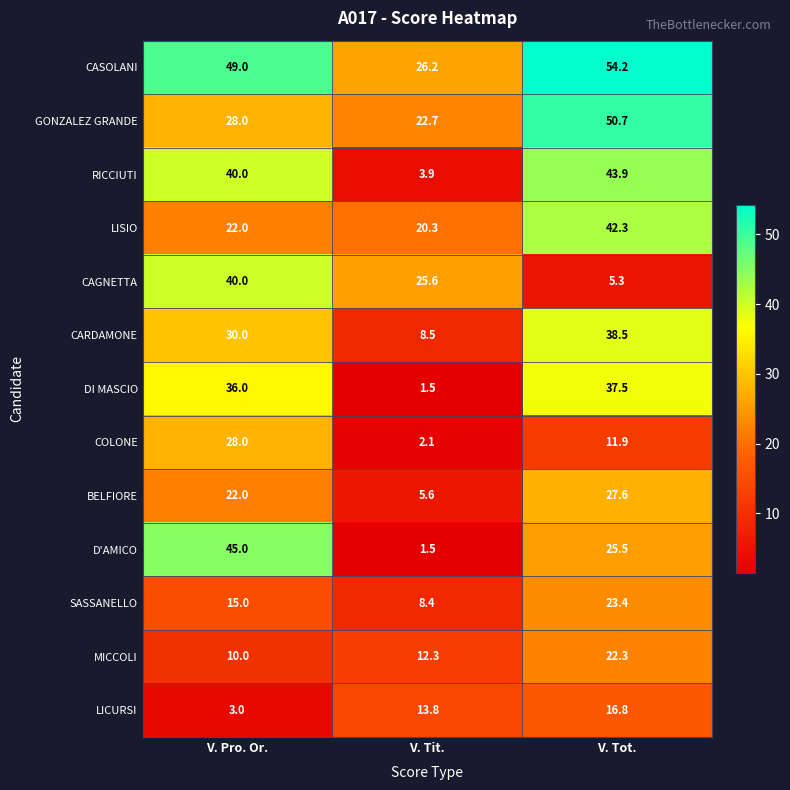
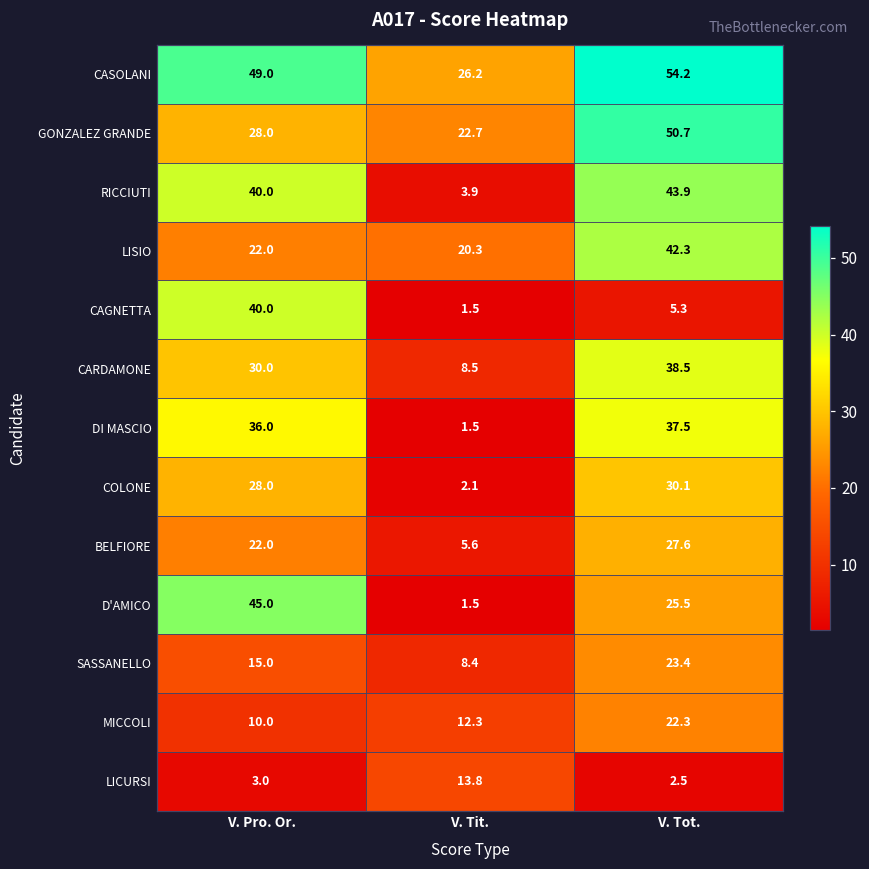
CAGNETTA, V. Tit.: 25.6 -> 1.5
COLONE, V. Tot.: 11.9 -> 30.1
LICURSI, V. Tot.: 16.8 -> 2.5
